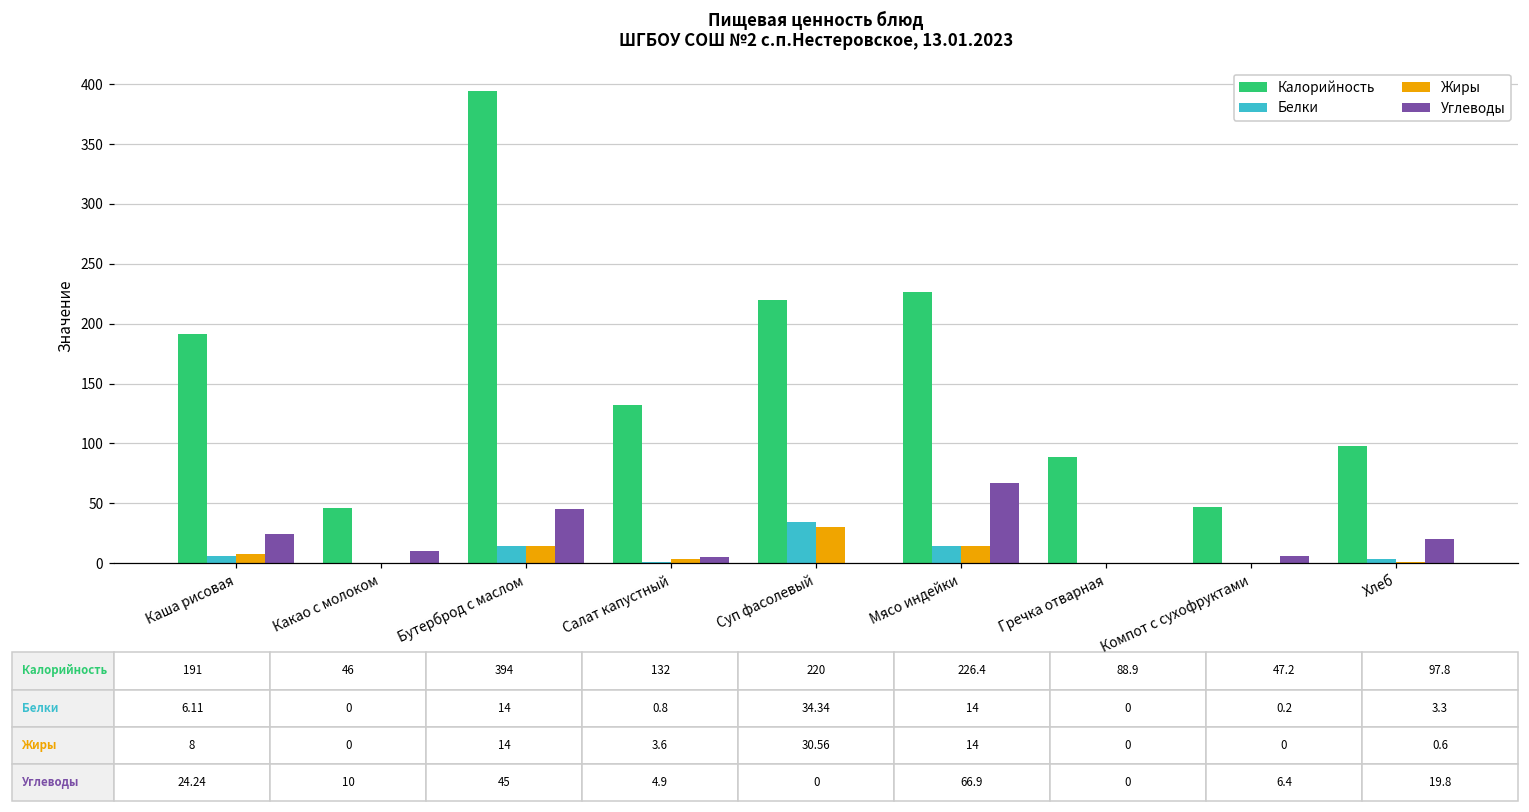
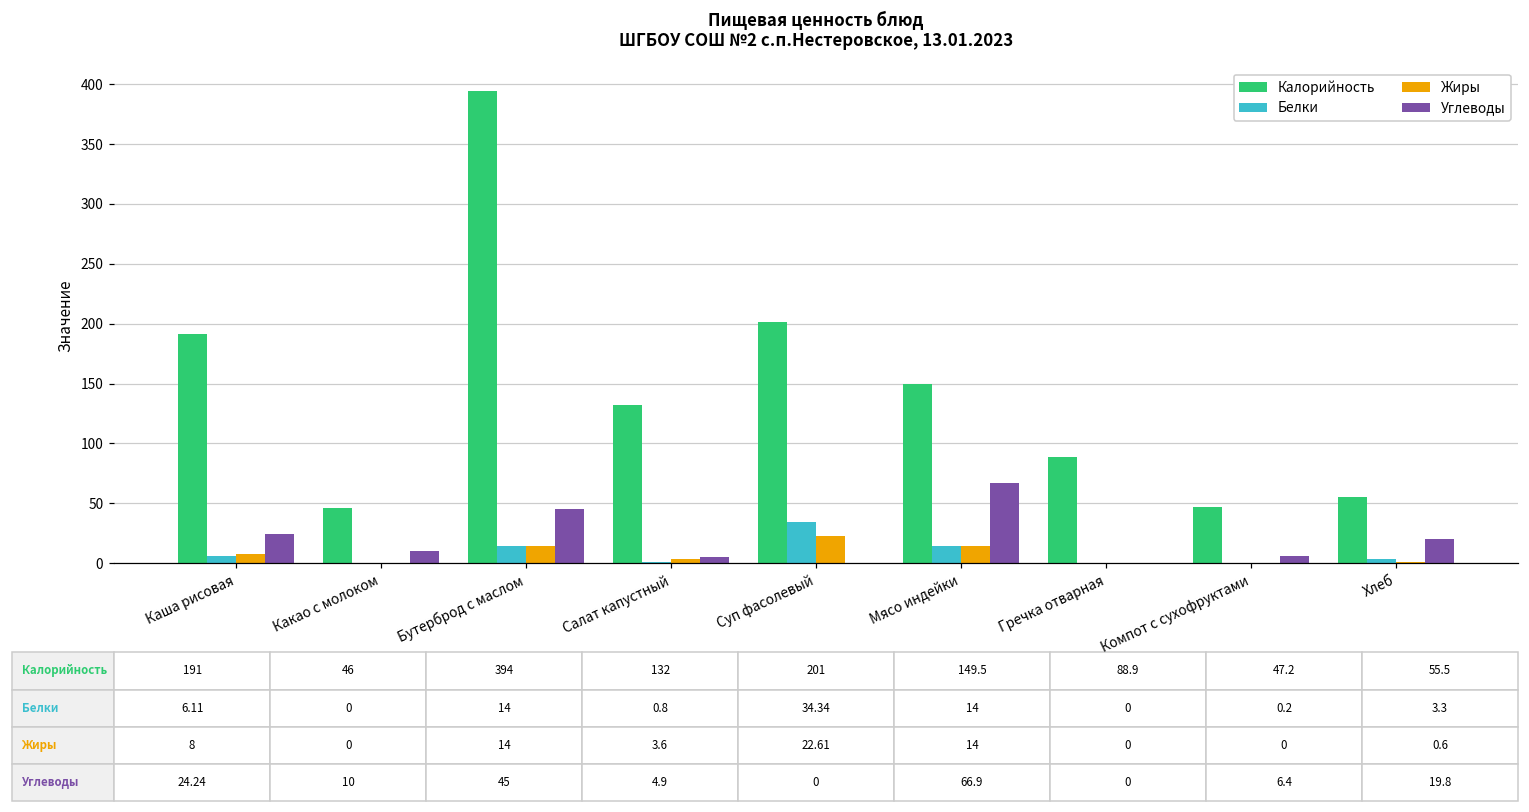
Калорийность, Суп фасолевый: 220 -> 201
Жиры, Суп фасолевый: 30.56 -> 22.61
Калорийность, Мясо индейки: 226.4 -> 149.5
Калорийность, Хлеб: 97.8 -> 55.5
